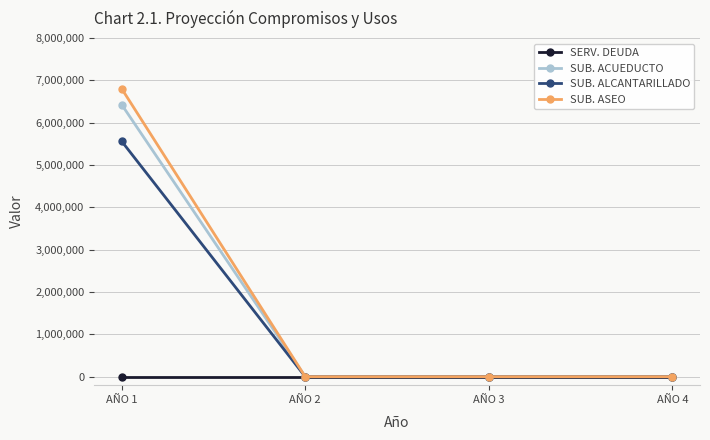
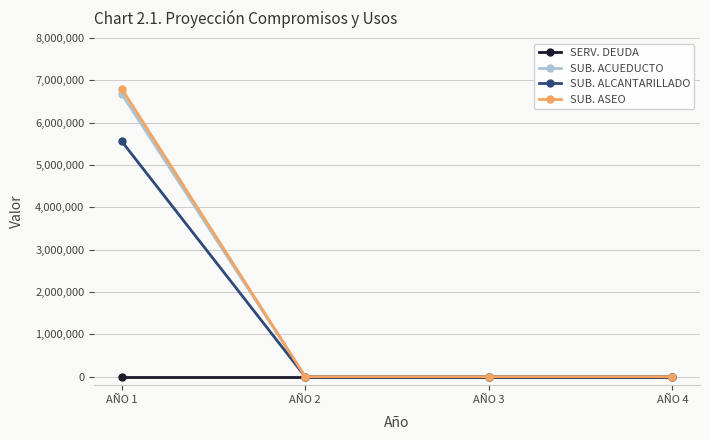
SUB. ACUEDUCTO, AÑO 1: 6,400,000 -> 6,700,000
